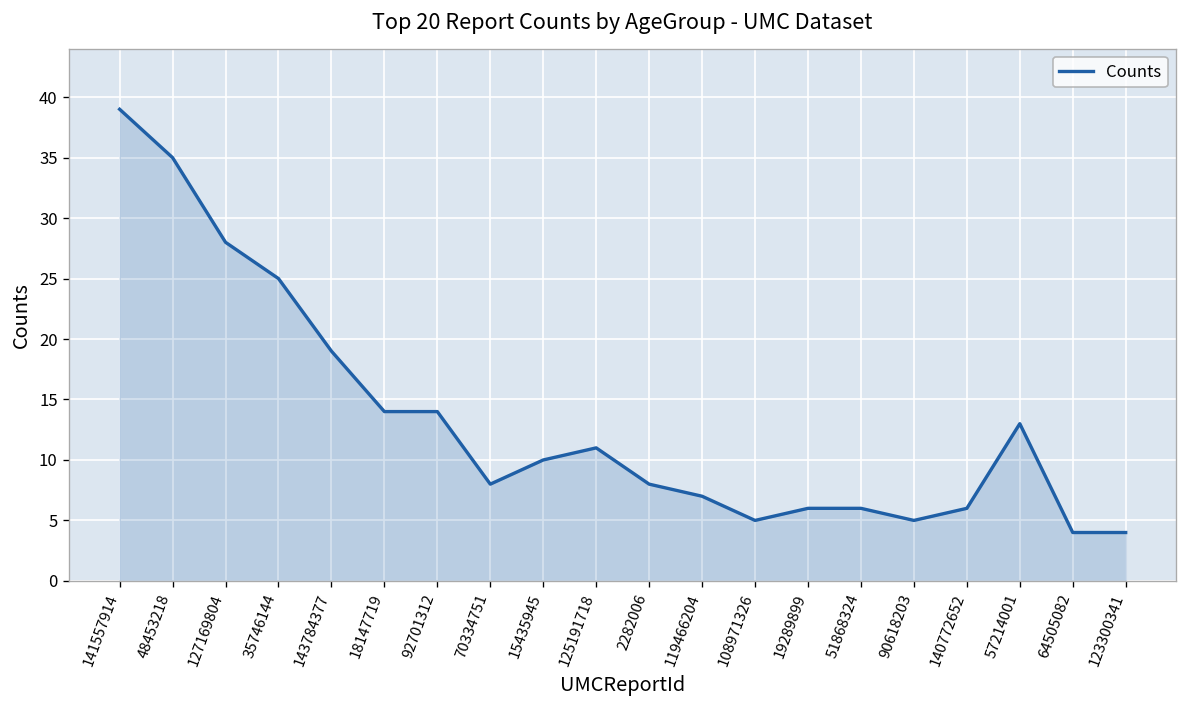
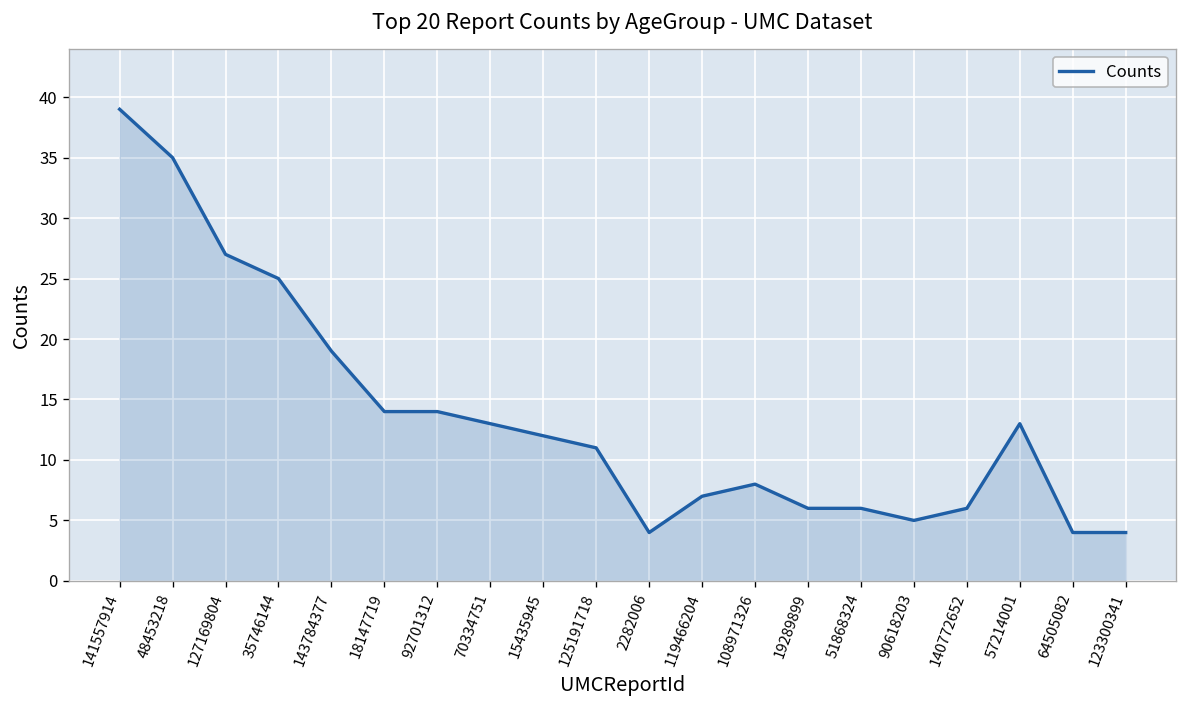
127169804: 28 -> 27
70334751: 8 -> 13
15435945: 10 -> 12
2282006: 8 -> 4
108971326: 5 -> 8
